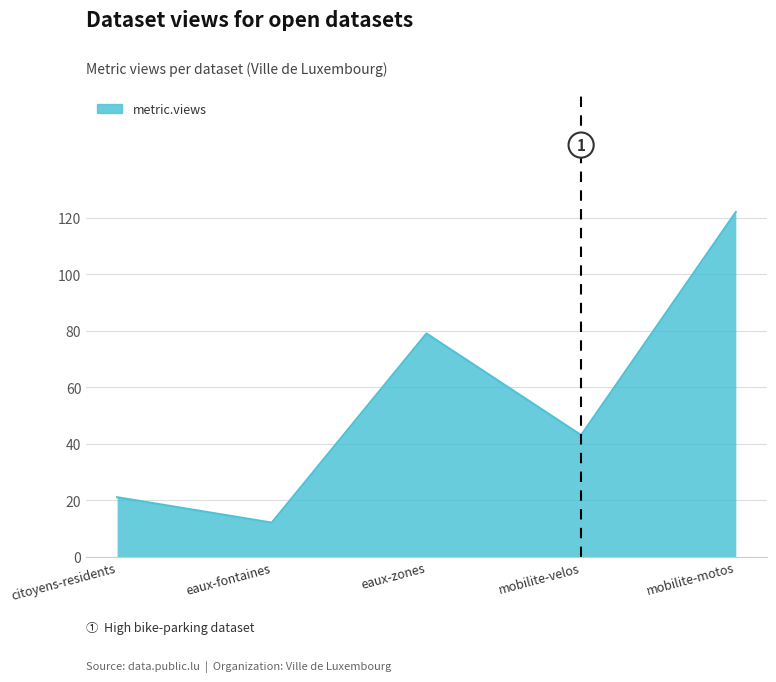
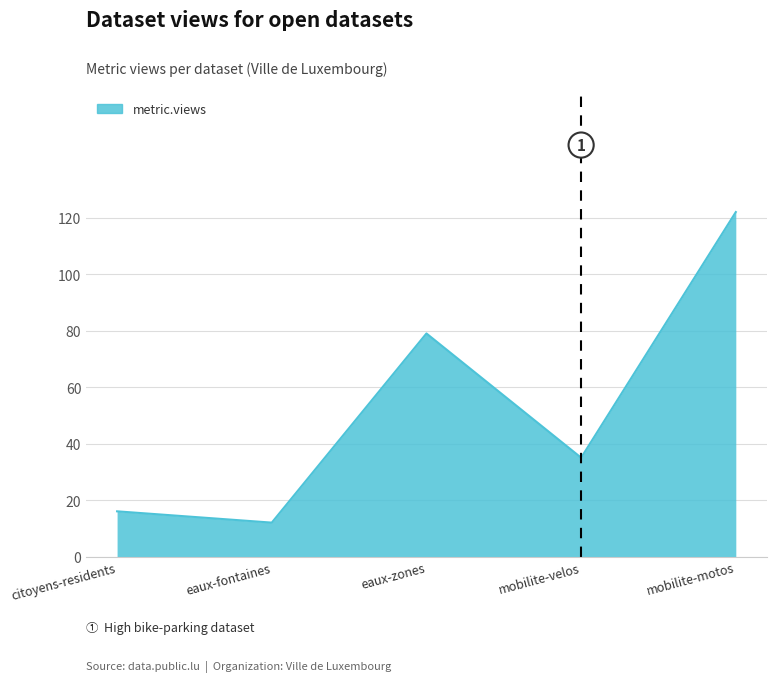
citoyens-residents: 21 -> 16
mobilite-velos: 43 -> 35
